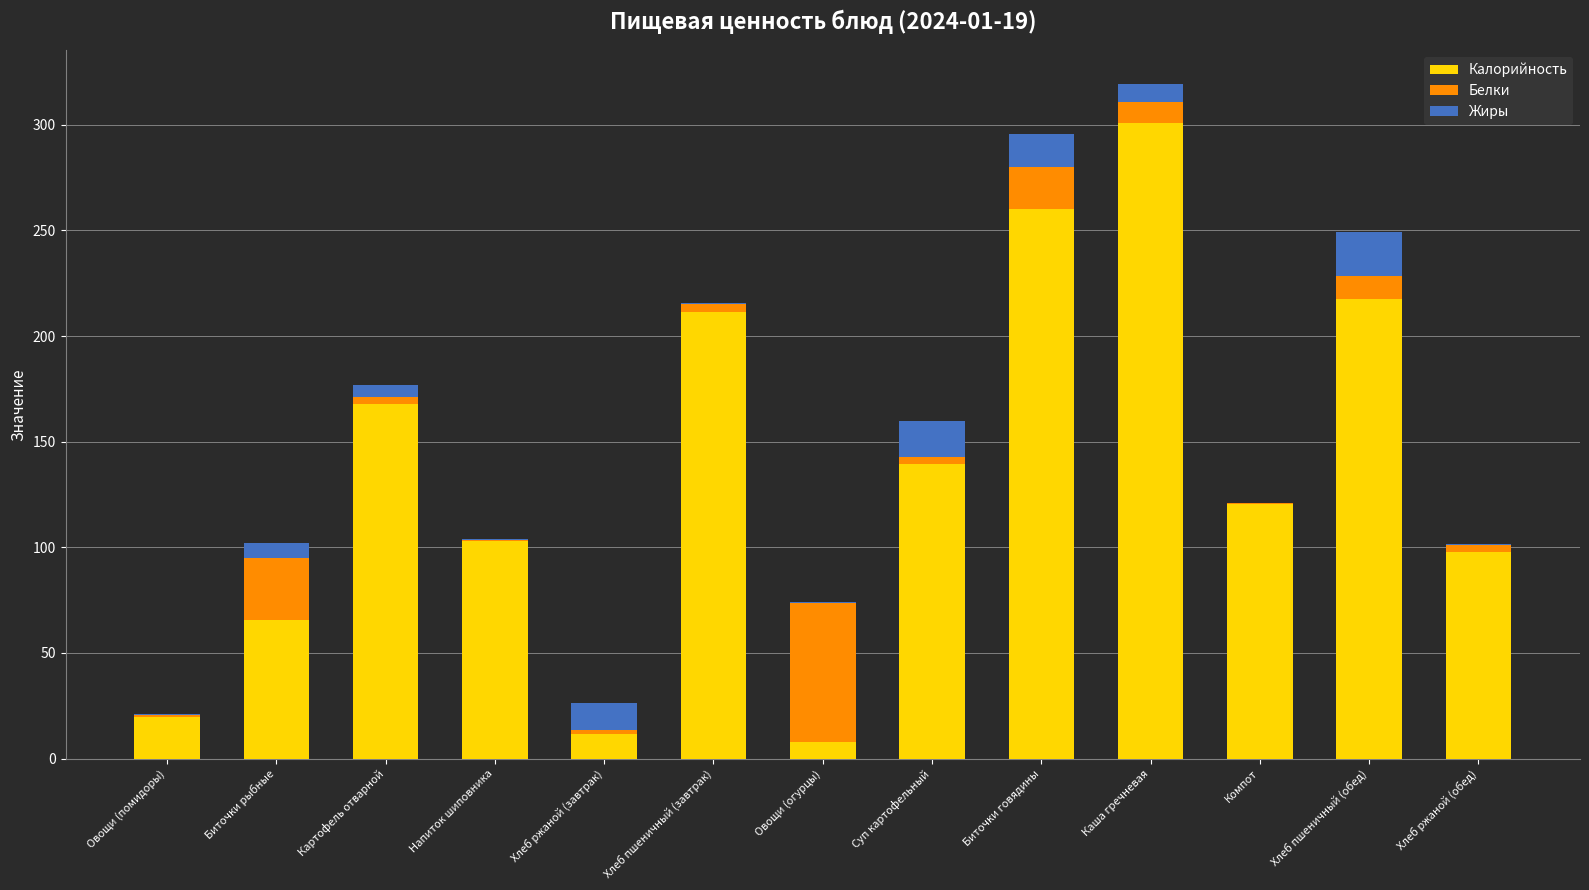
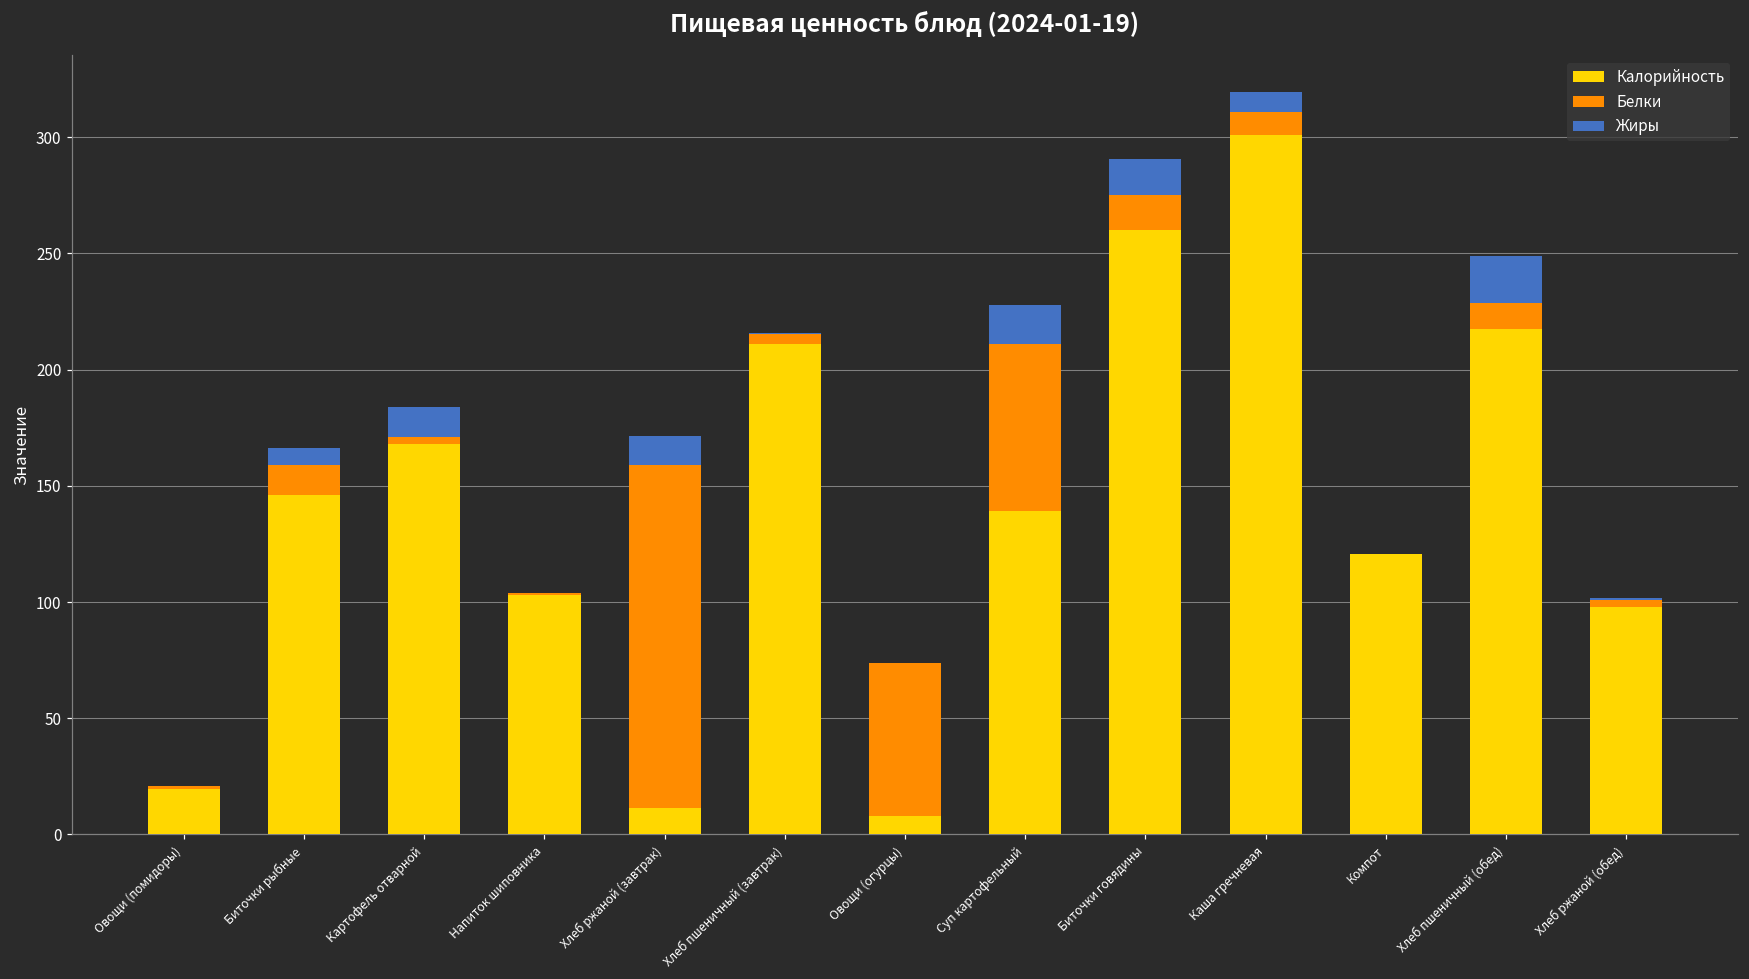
Калорийность, Биточки рыбные: 66 -> 146
Белки, Биточки рыбные: 29 -> 13
Жиры, Картофель отварной: 6 -> 13
Белки, Хлеб ржаной (завтрак): 2 -> 147
Белки, Суп картофельный: 4 -> 72
Белки, Биточки говядины: 20 -> 15
